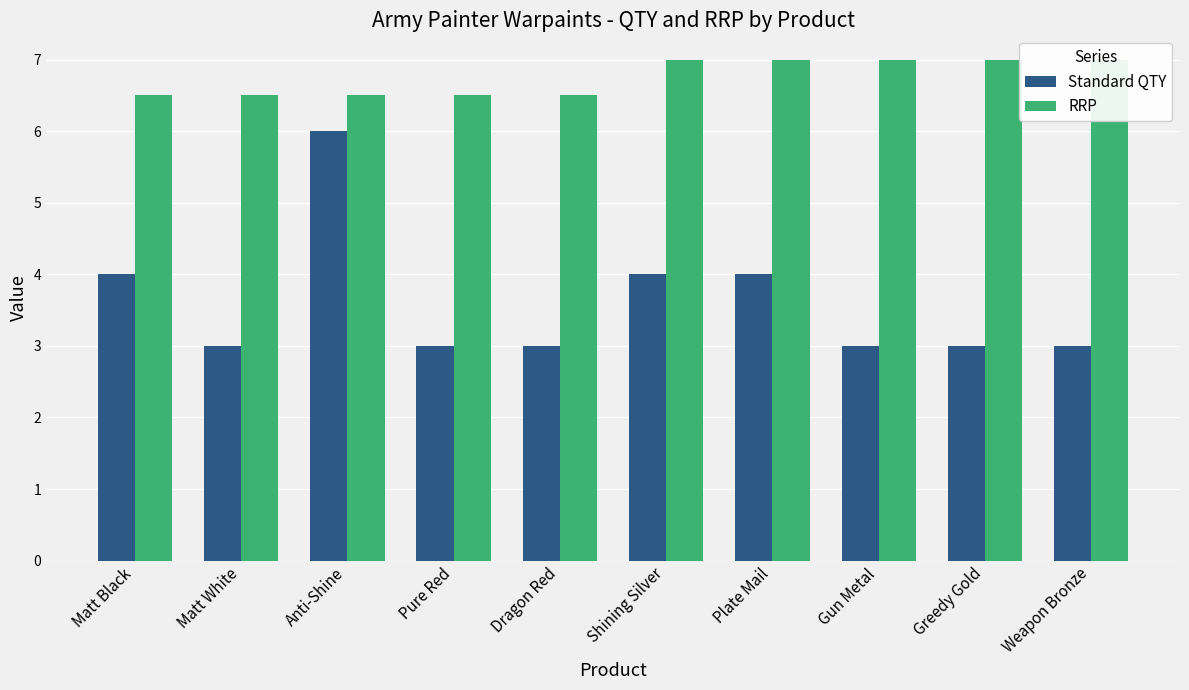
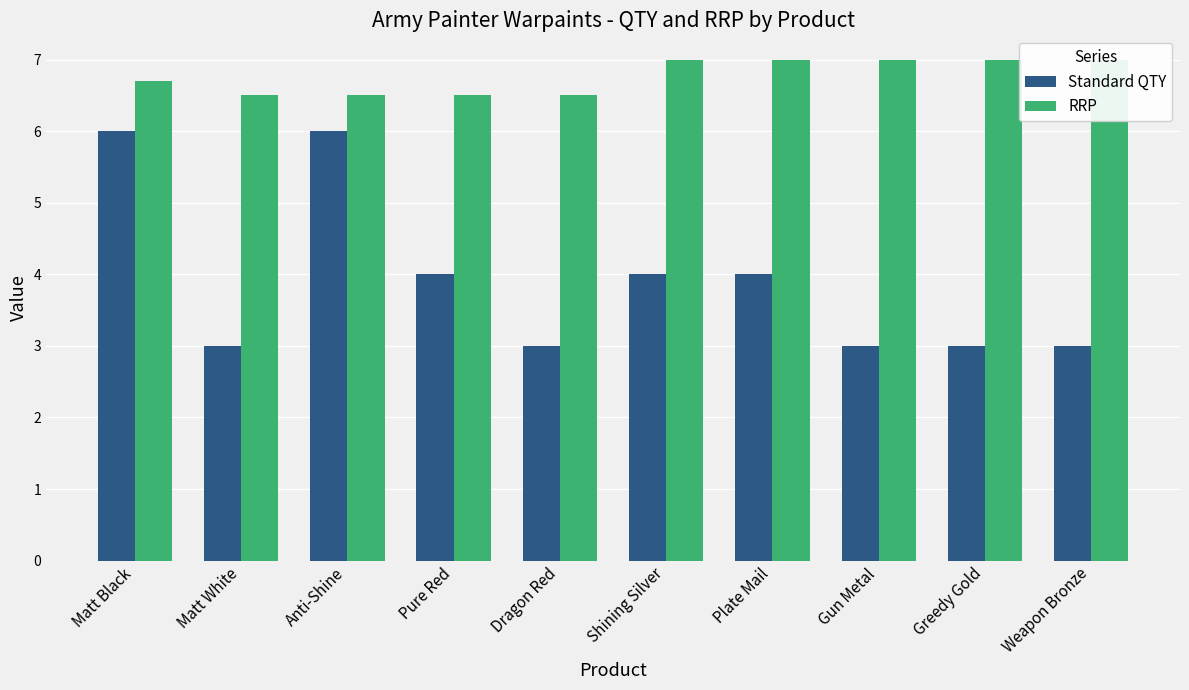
Standard QTY, Matt Black: 4 -> 6
RRP, Matt Black: 6.5 -> 6.7
Standard QTY, Pure Red: 3 -> 4
